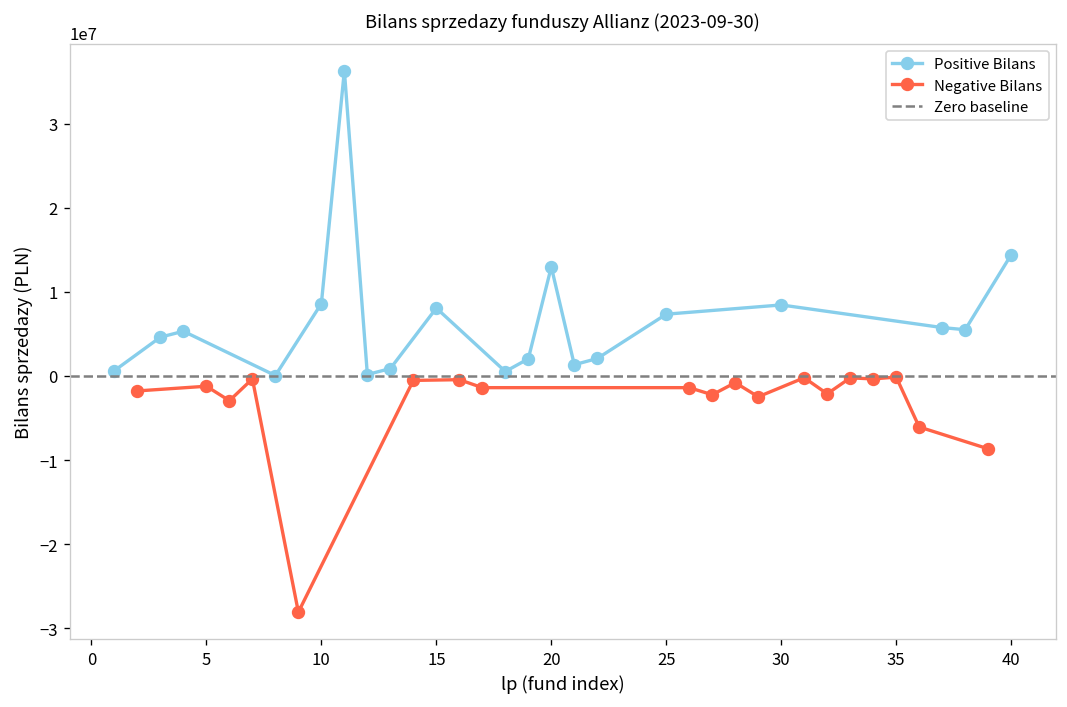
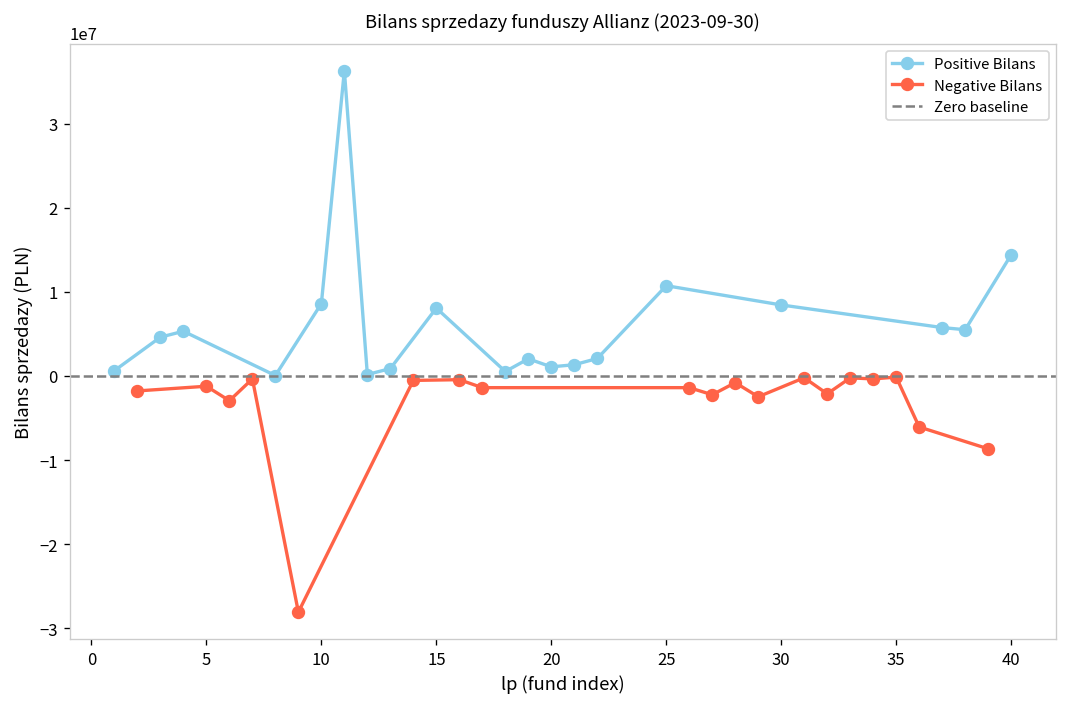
Positive Bilans, 20: 13000000 -> 1000000
Positive Bilans, 25: 7000000 -> 11000000
